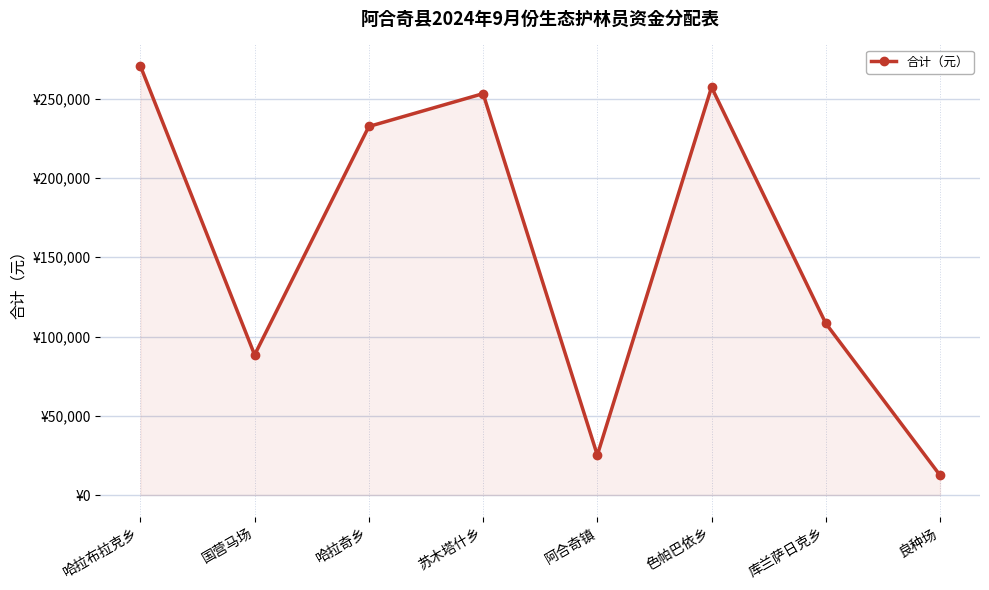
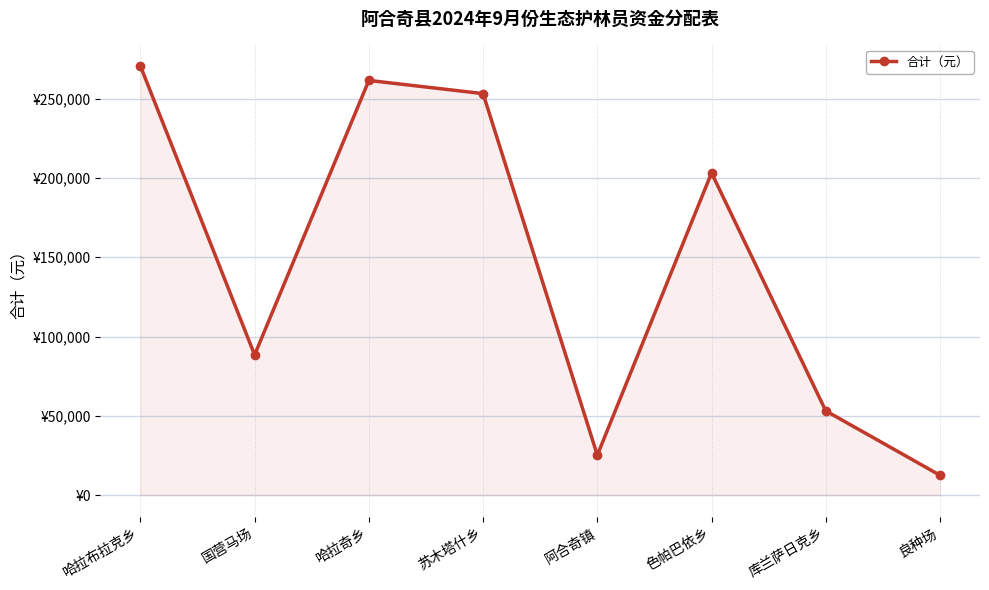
哈拉奇乡: ¥233,000 -> ¥262,000
色帕巴依乡: ¥257,000 -> ¥203,000
库兰萨日克乡: ¥108,000 -> ¥53,000
